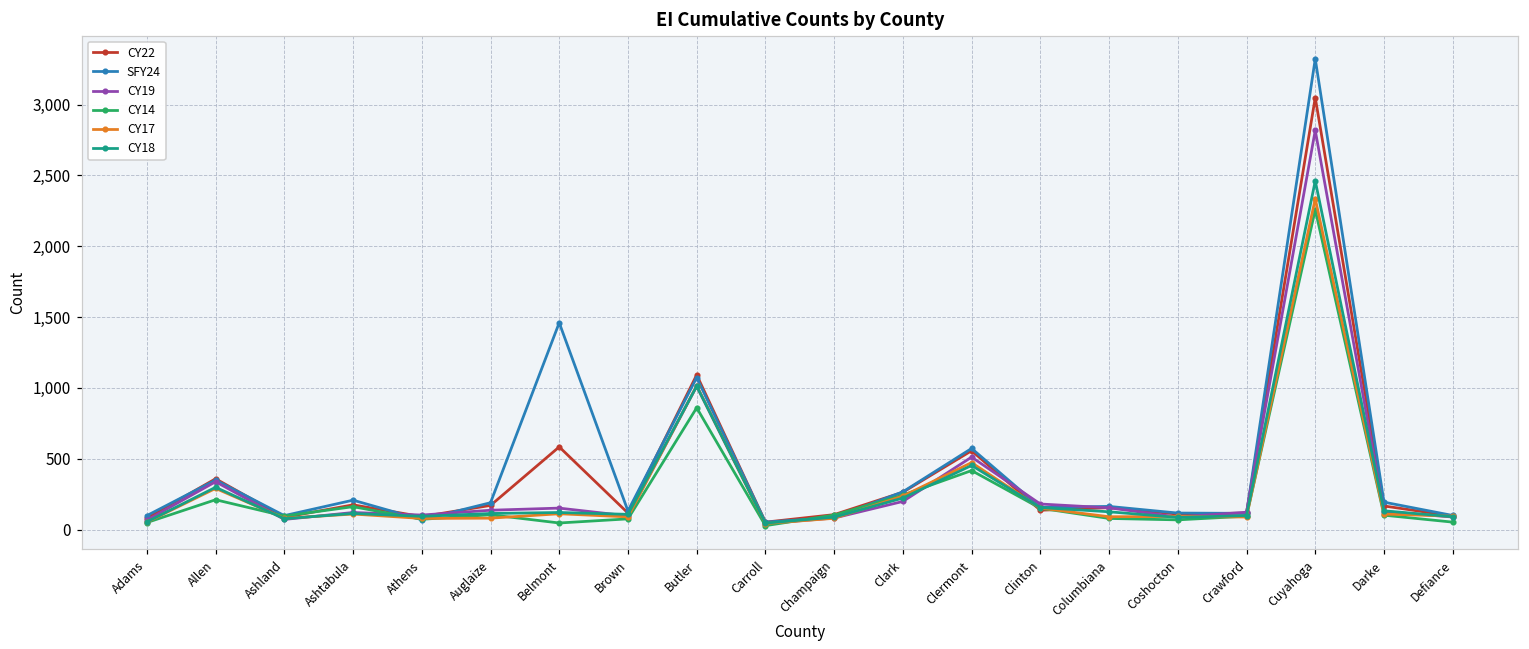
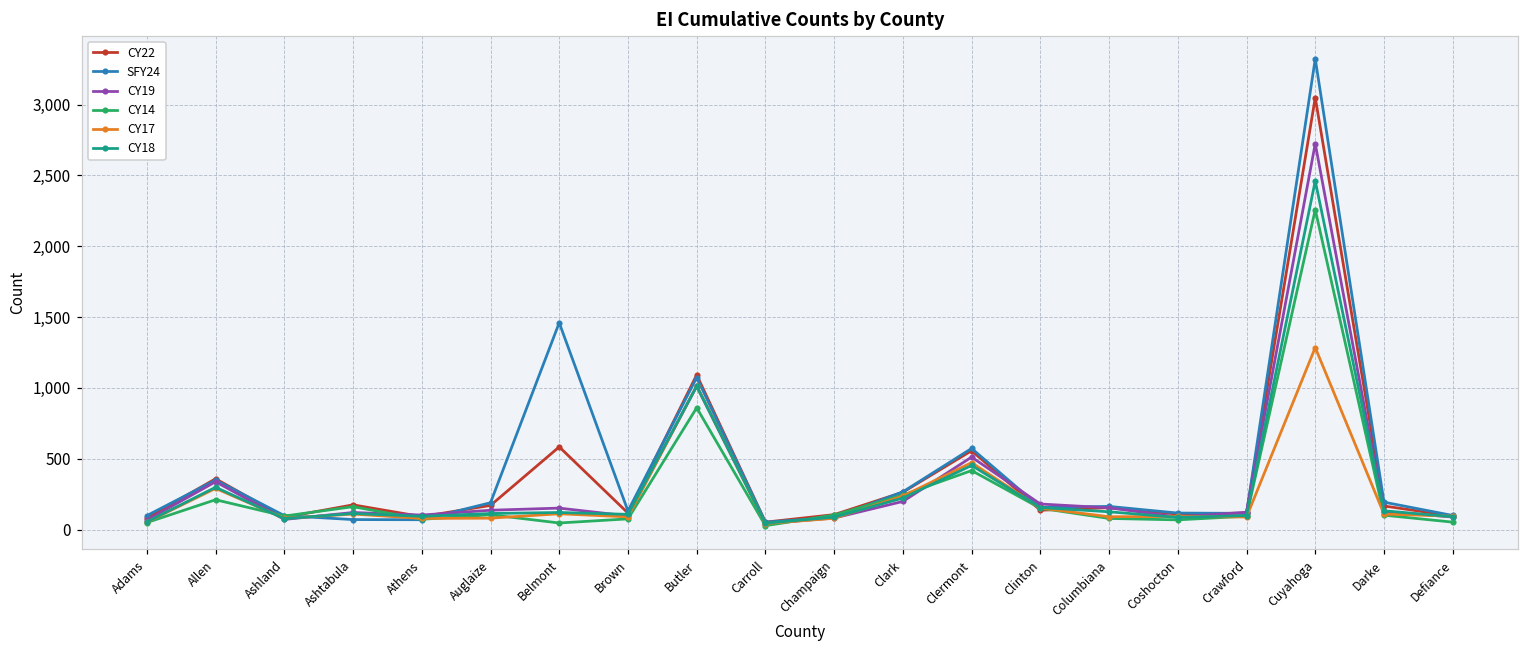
SFY24, Ashtabula: 210 -> 70
CY19, Cuyahoga: 2,820 -> 2,720
CY17, Cuyahoga: 2,340 -> 1,290
